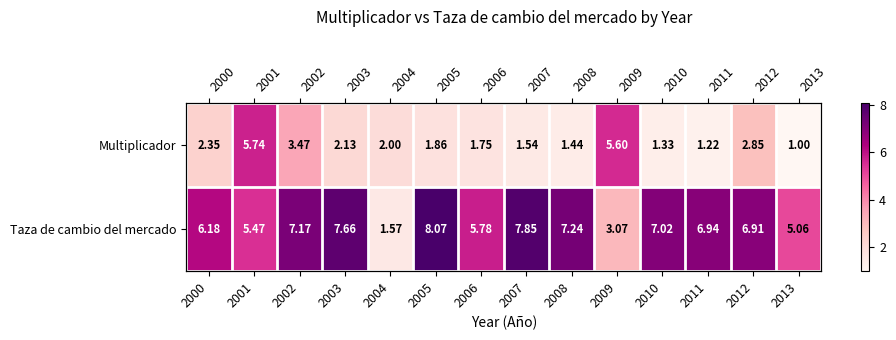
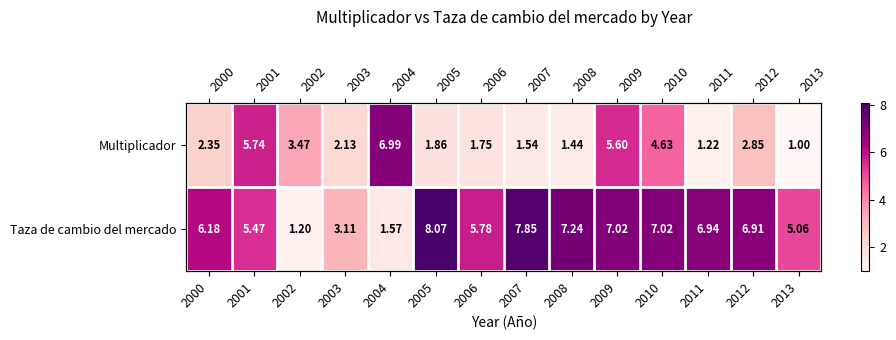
Multiplicador, 2004: 2.00 -> 6.99
Multiplicador, 2010: 1.33 -> 4.63
Taza de cambio del mercado, 2002: 7.17 -> 1.20
Taza de cambio del mercado, 2003: 7.66 -> 3.11
Taza de cambio del mercado, 2009: 3.07 -> 7.02
